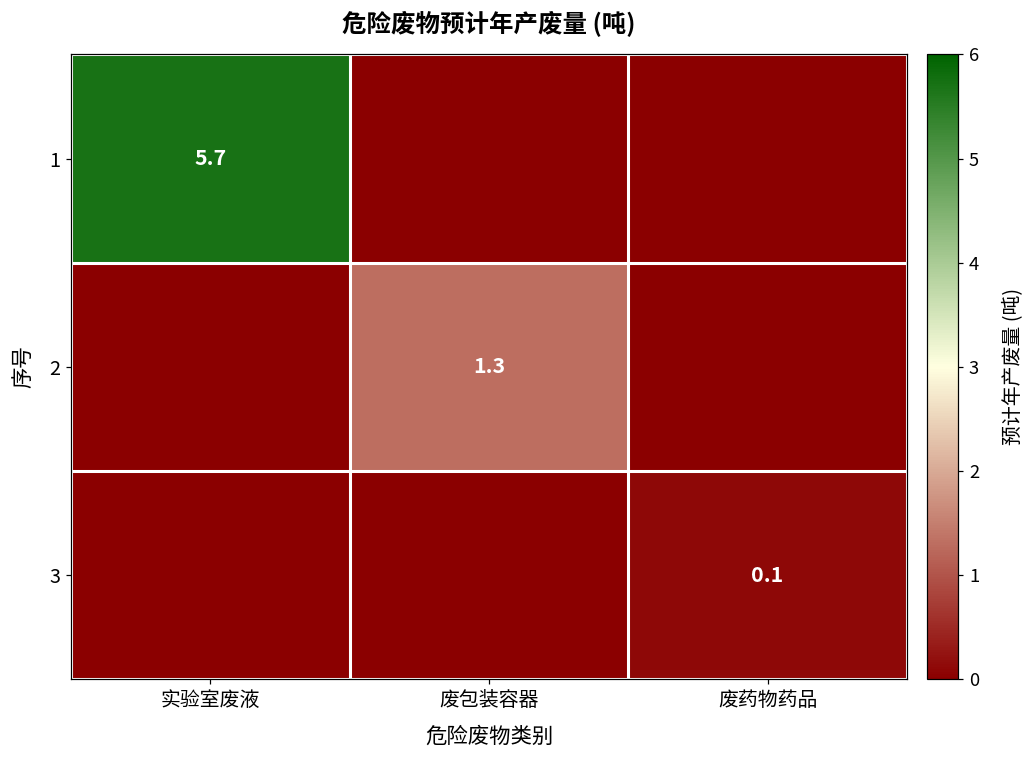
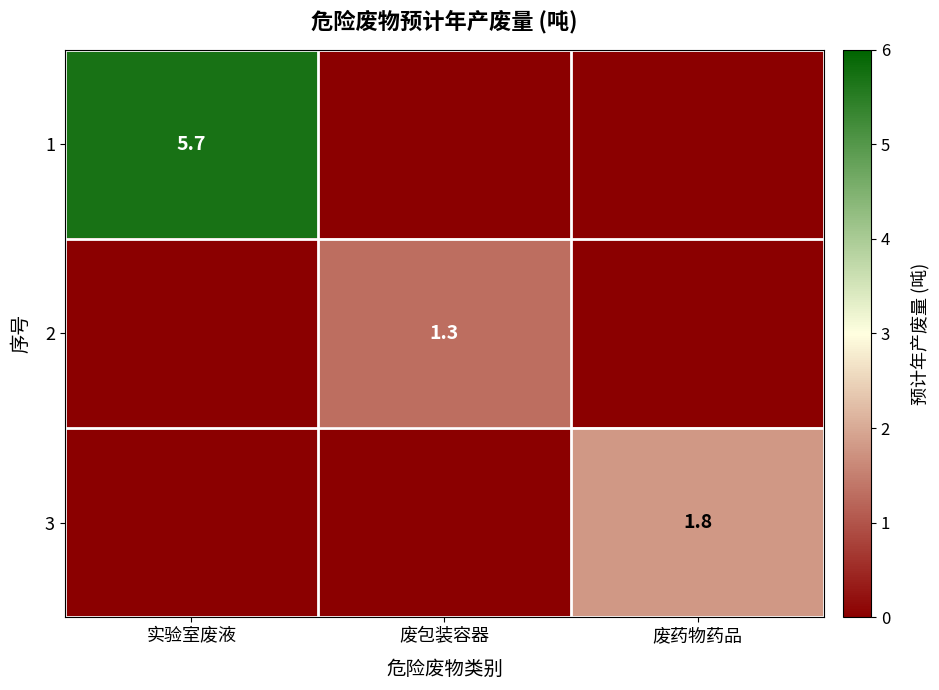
3, 废药物药品: 0.1 -> 1.8
